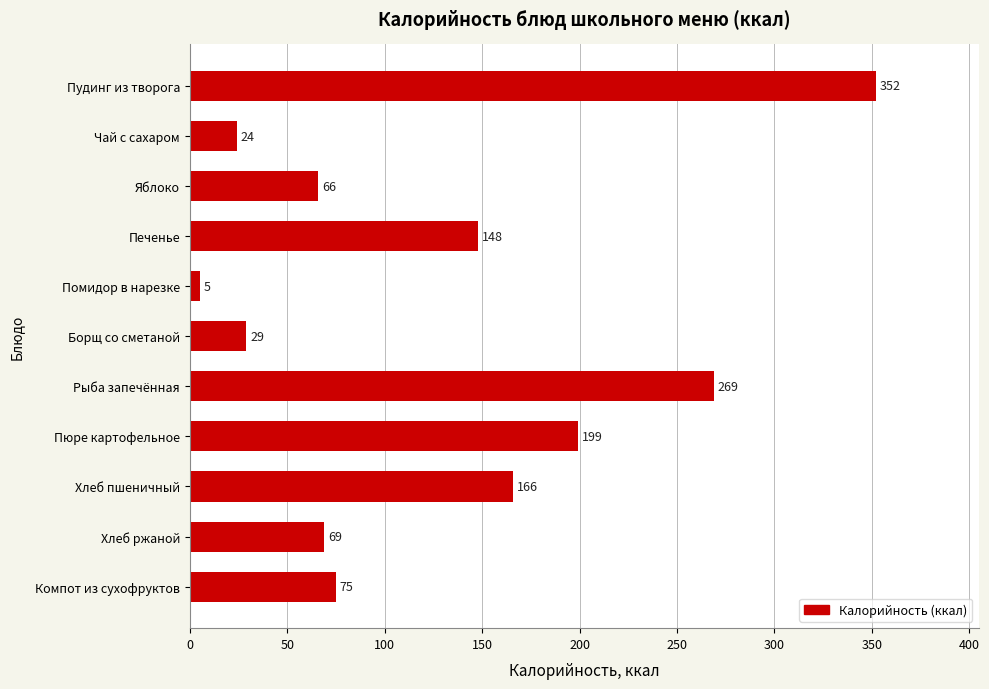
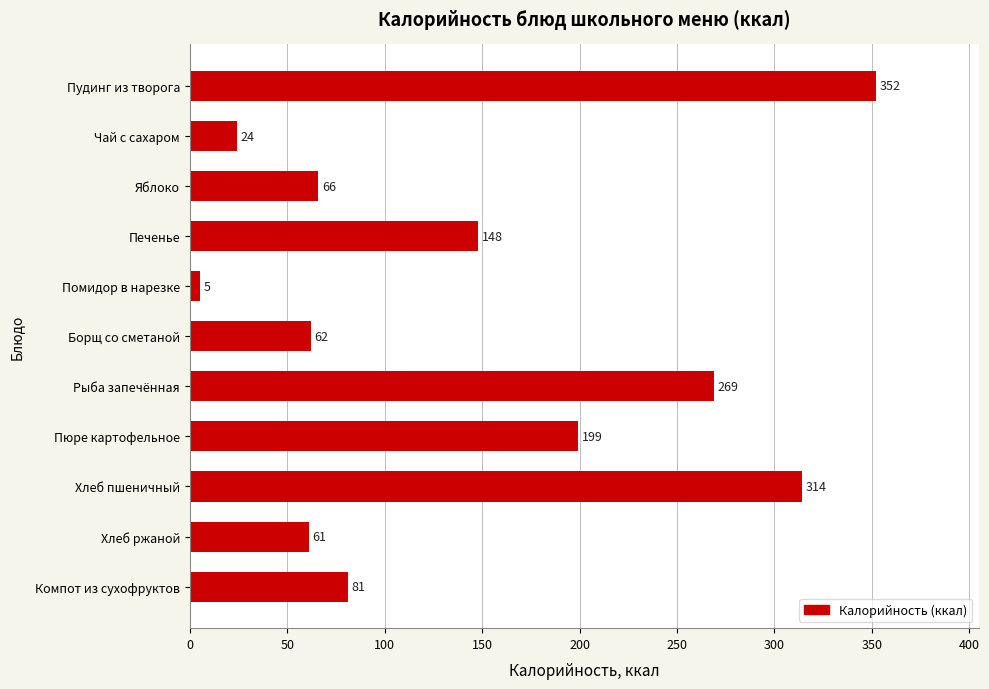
Борщ со сметаной: 29 -> 62
Хлеб пшеничный: 166 -> 314
Хлеб ржаной: 69 -> 61
Компот из сухофруктов: 75 -> 81
